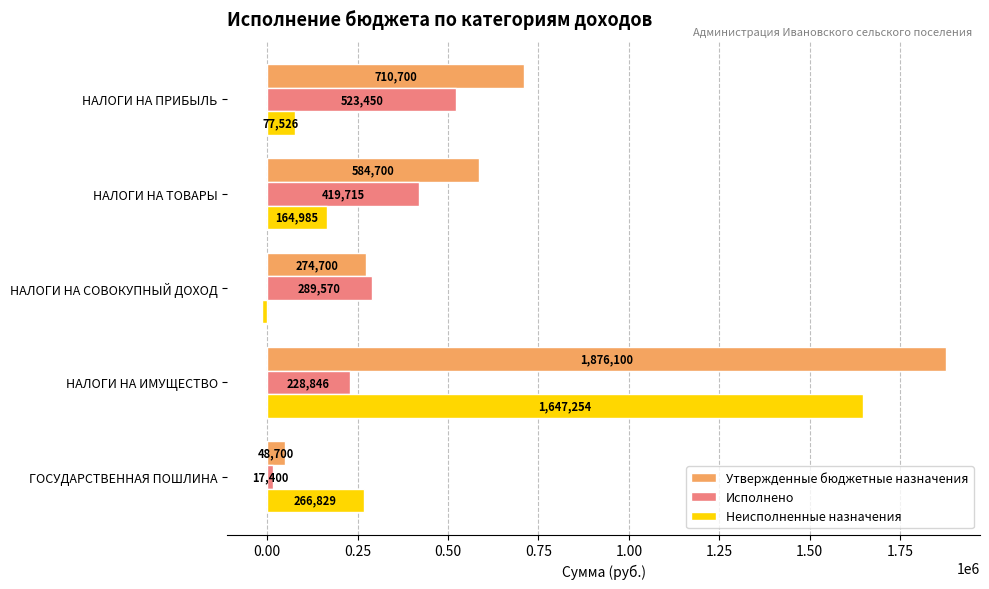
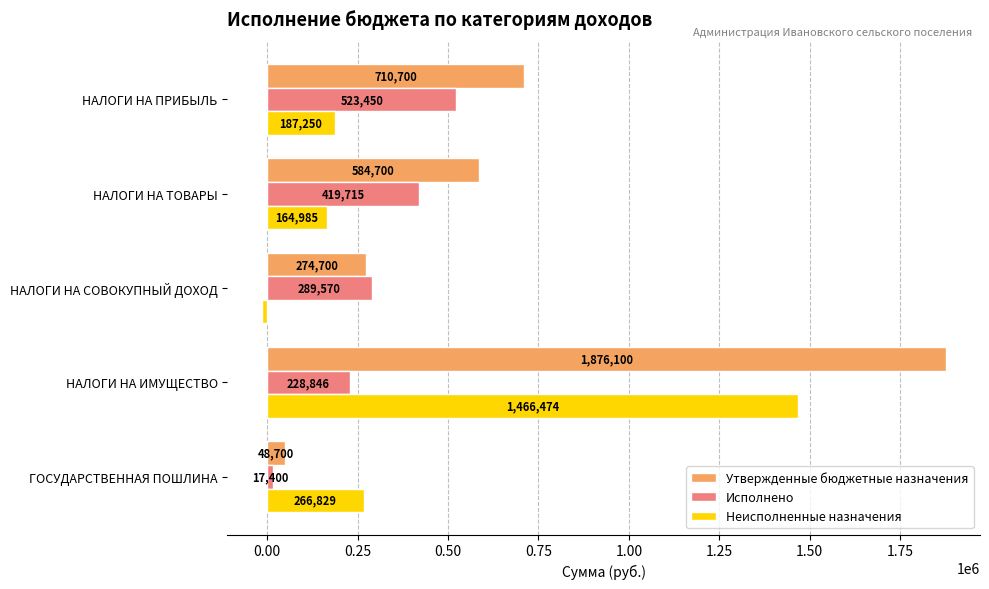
Неисполненные назначения, НАЛОГИ НА ПРИБЫЛЬ: 77,526 -> 187,250
Неисполненные назначения, НАЛОГИ НА ИМУЩЕСТВО: 1,647,254 -> 1,466,474
